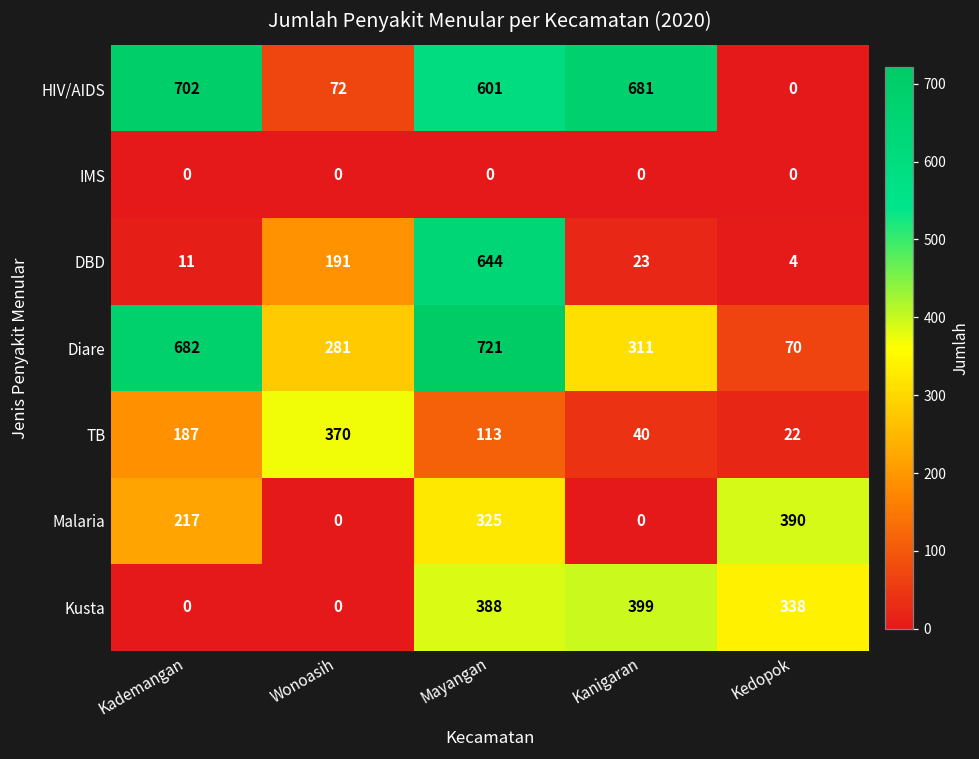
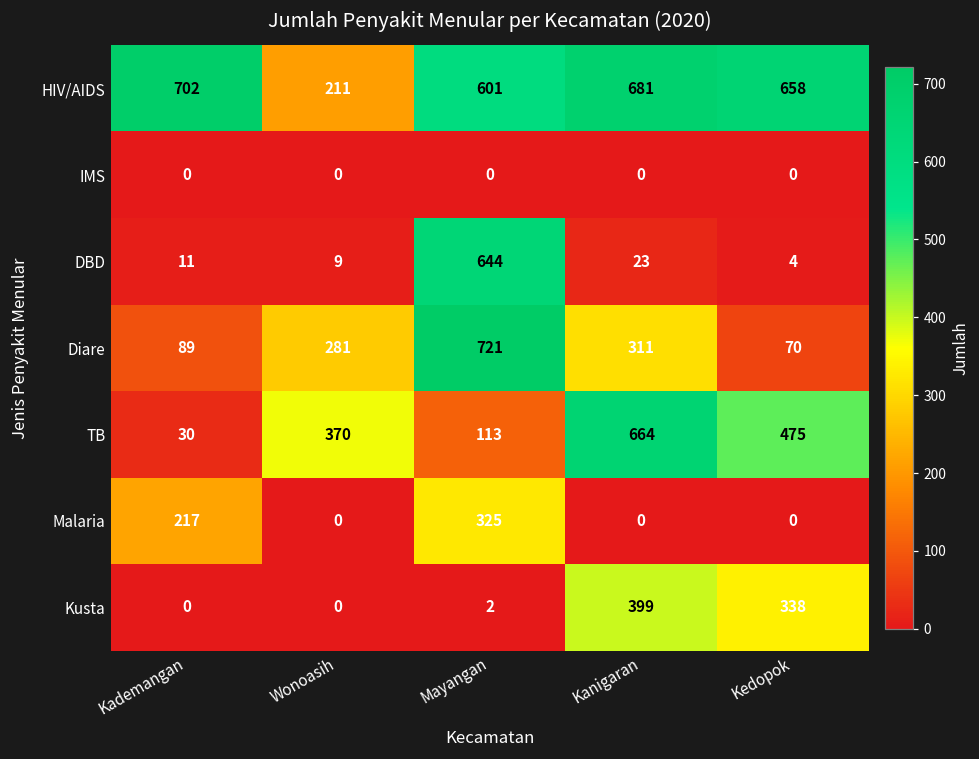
HIV/AIDS, Wonoasih: 72 -> 211
HIV/AIDS, Kedopok: 0 -> 658
DBD, Wonoasih: 191 -> 9
Diare, Kademangan: 682 -> 89
TB, Kademangan: 187 -> 30
TB, Kanigaran: 40 -> 664
TB, Kedopok: 22 -> 475
Malaria, Kedopok: 390 -> 0
Kusta, Mayangan: 388 -> 2
